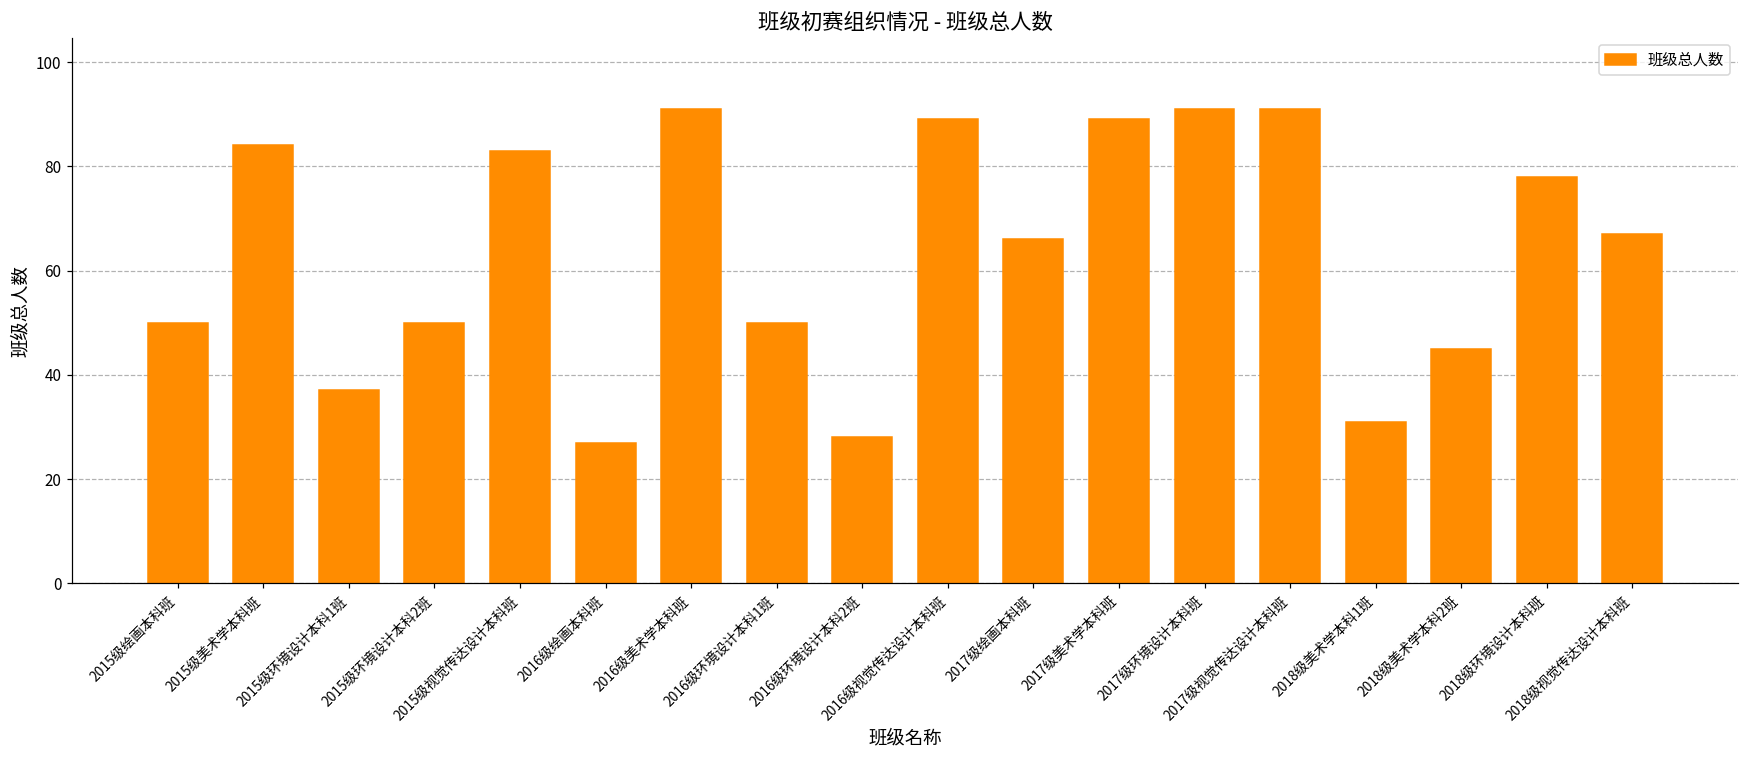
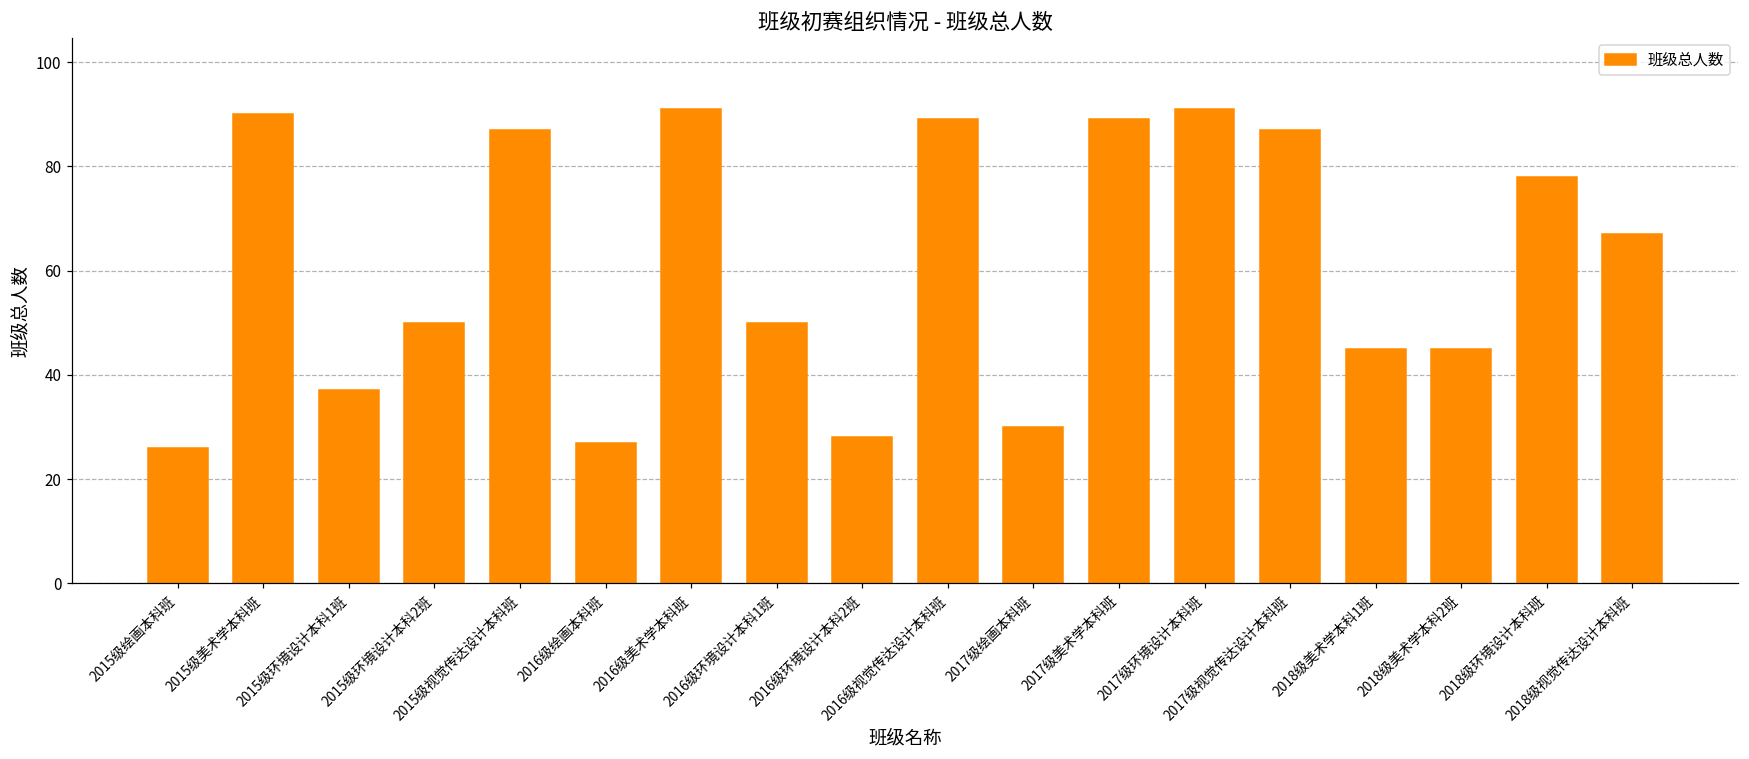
2015级绘画本科班: 50 -> 26
2015级美术学本科班: 84 -> 90
2015级视觉传达设计本科班: 83 -> 87
2017级绘画本科班: 66 -> 30
2017级视觉传达设计本科班: 91 -> 87
2018级美术学本科1班: 31 -> 45
